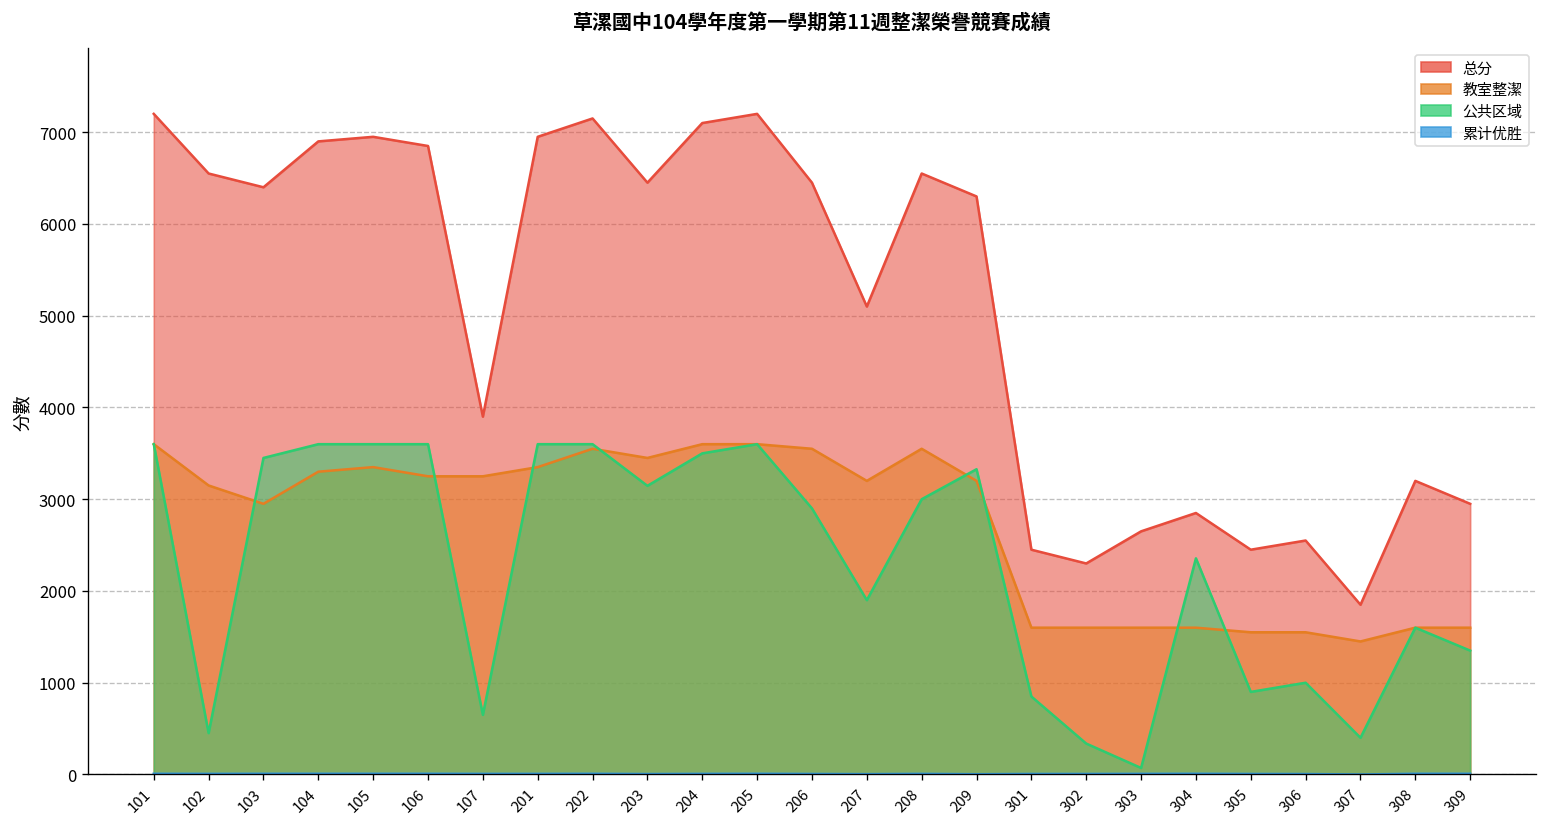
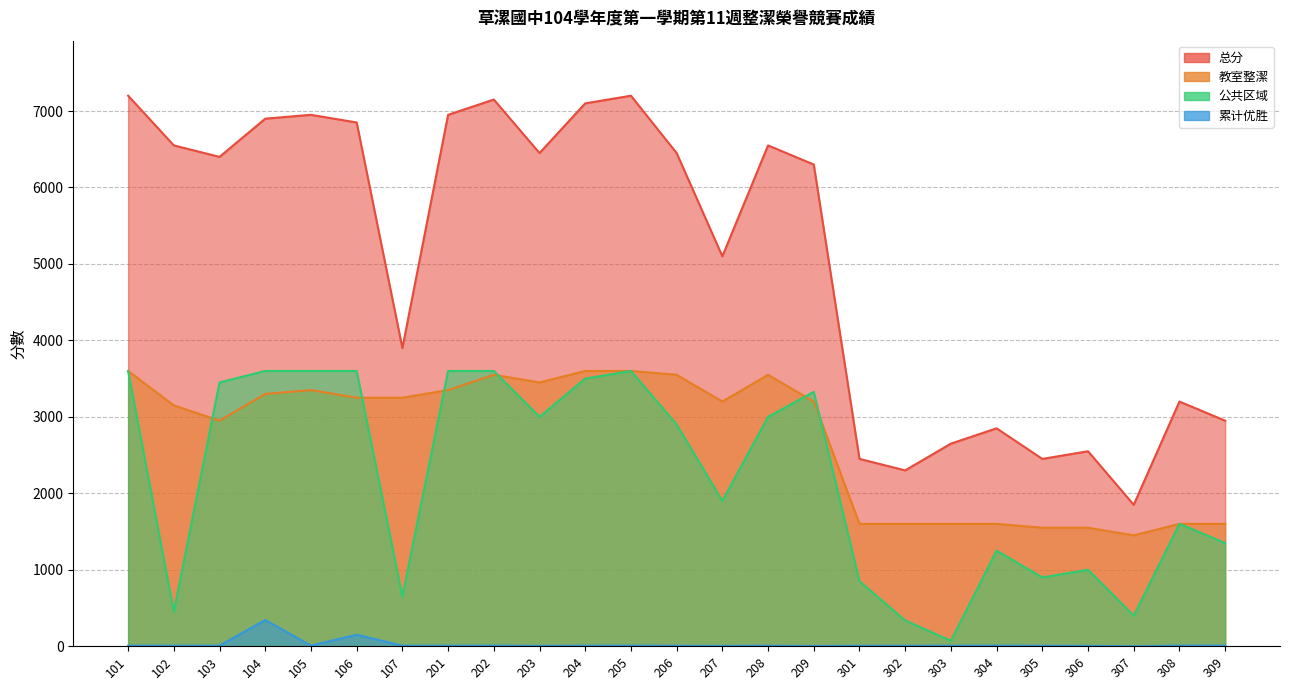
累计优胜, 104: 0 -> 300
累计优胜, 106: 0 -> 200
公共区域, 203: 3100 -> 3000
公共区域, 304: 2400 -> 1300
